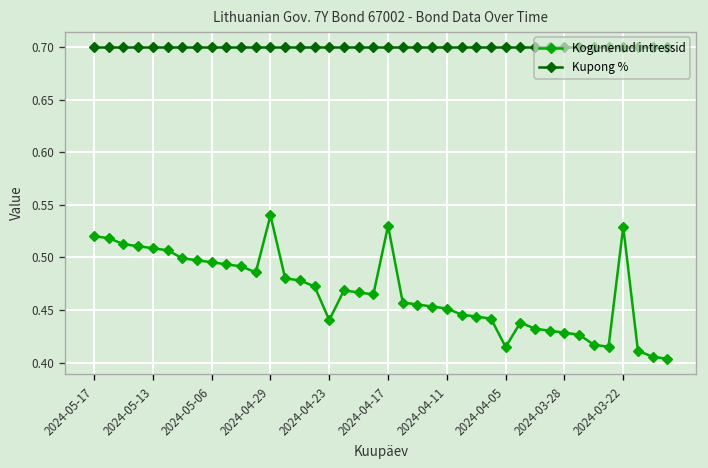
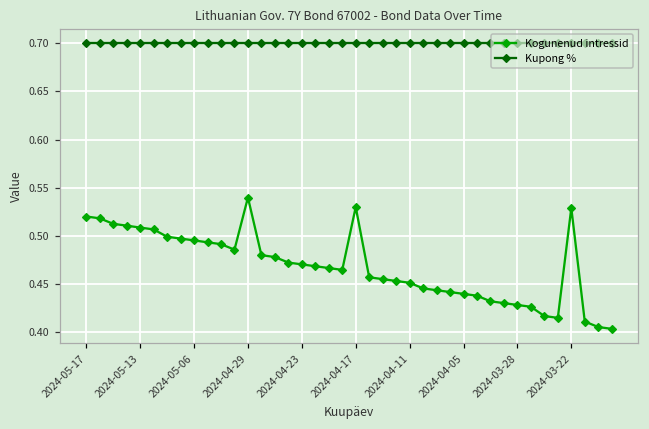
Kogunenud intressid, 2024-04-23: 0.44 -> 0.47
Kogunenud intressid, 2024-04-05: 0.41 -> 0.44
